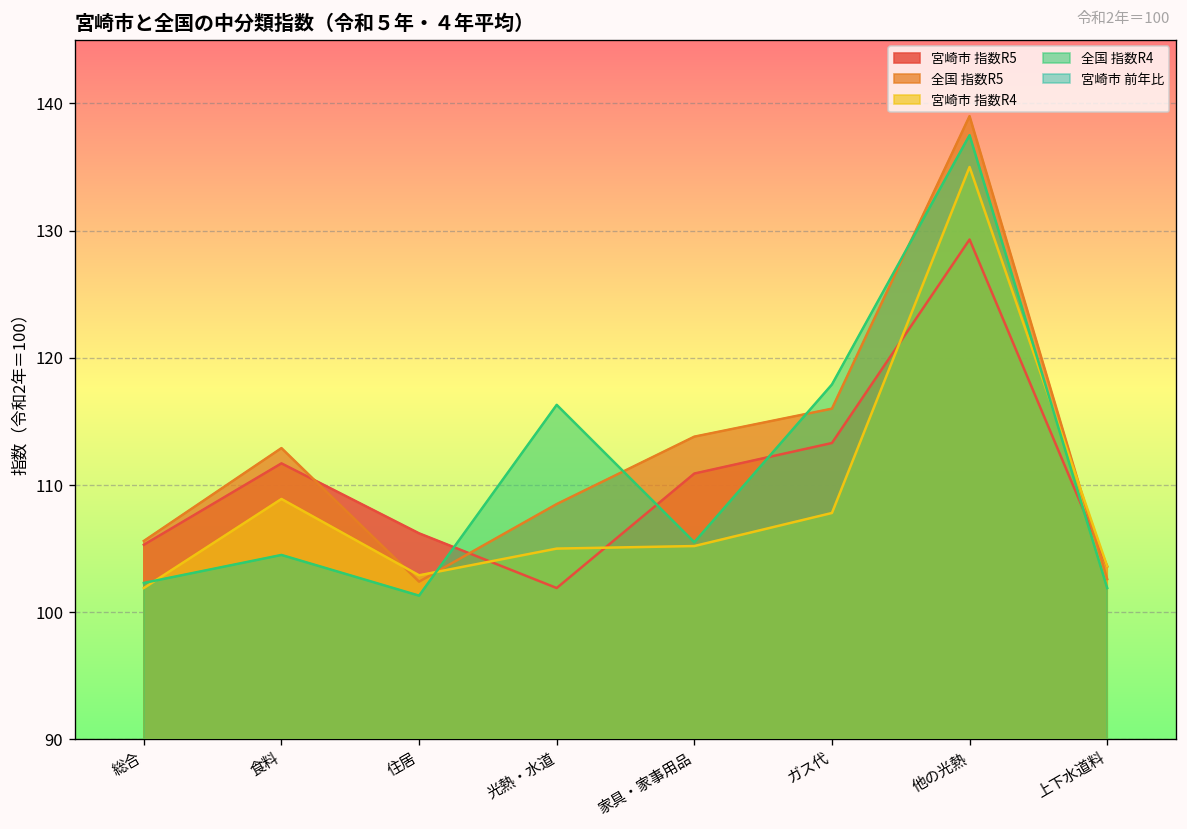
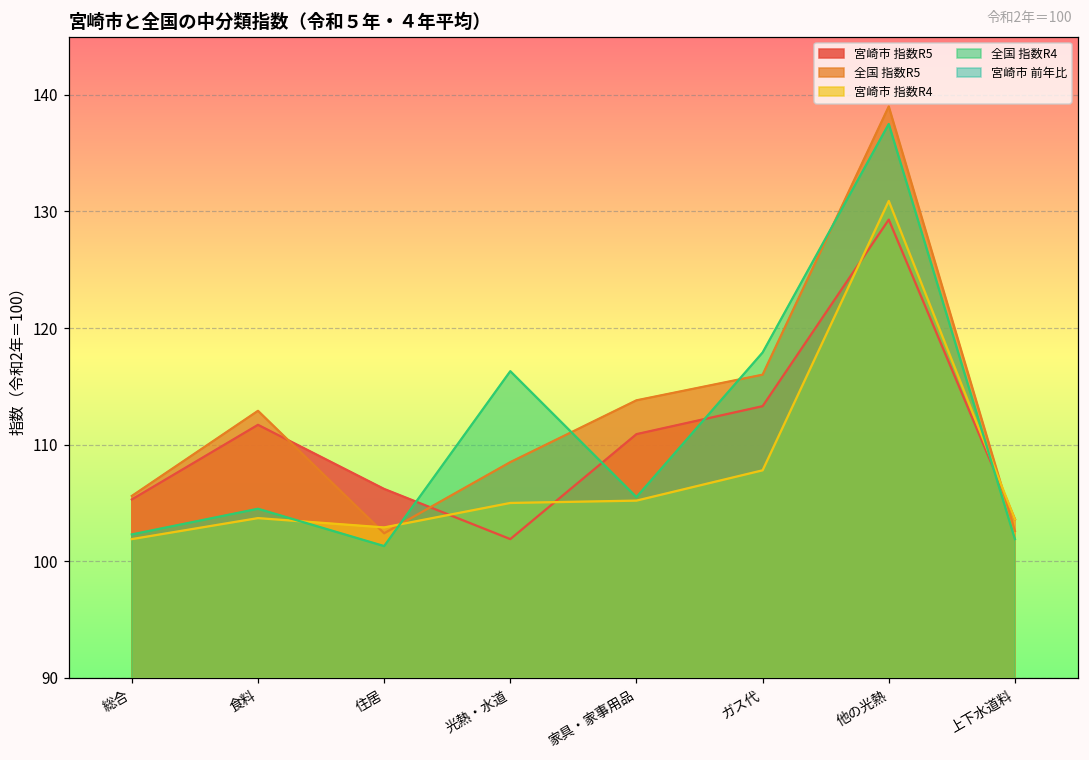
宮崎市 指数R4, 食料: 108.9 -> 103.7
宮崎市 指数R4, 他の光熱: 135.0 -> 130.9
